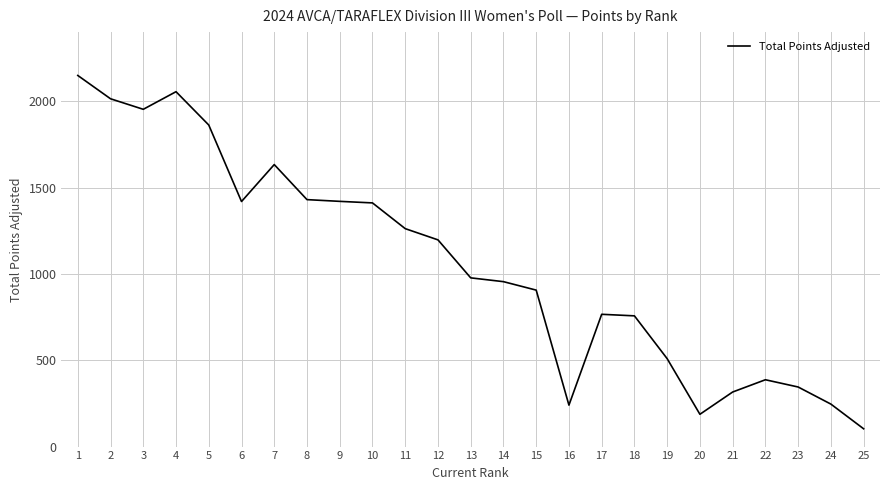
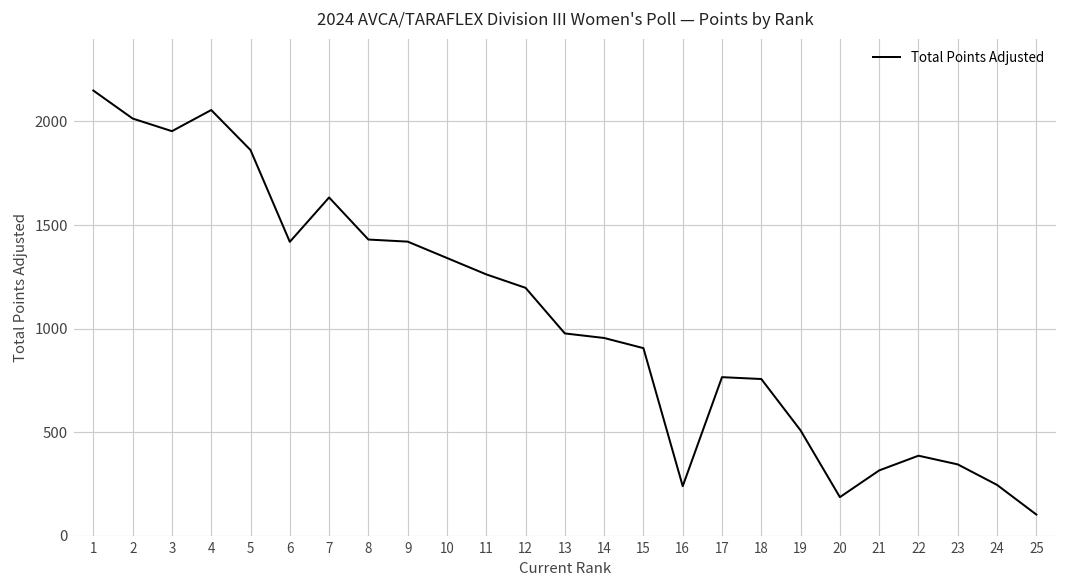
10: 1410 -> 1340
